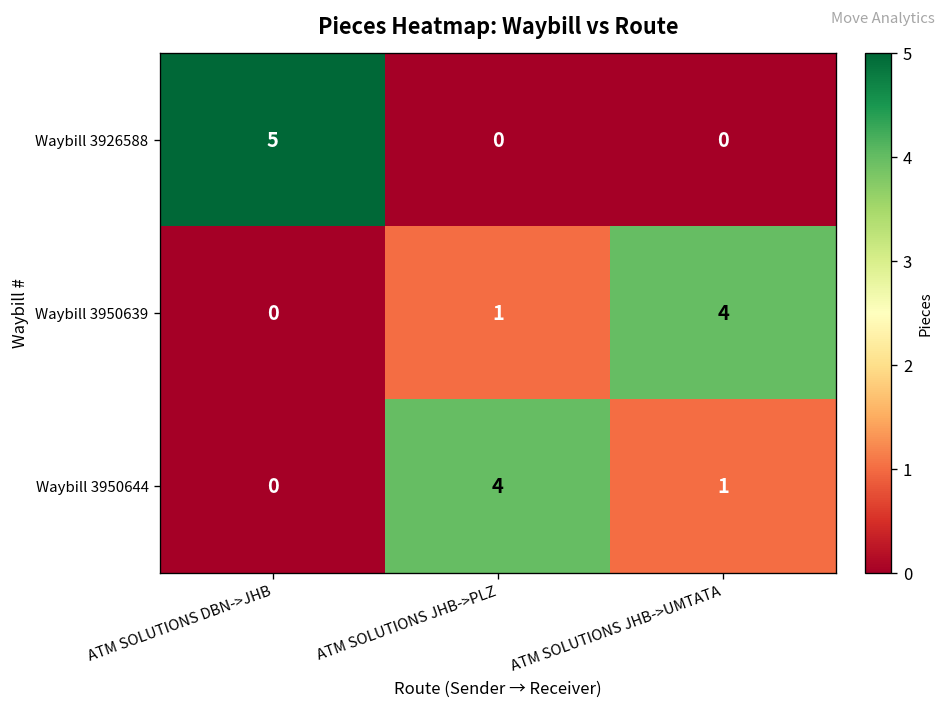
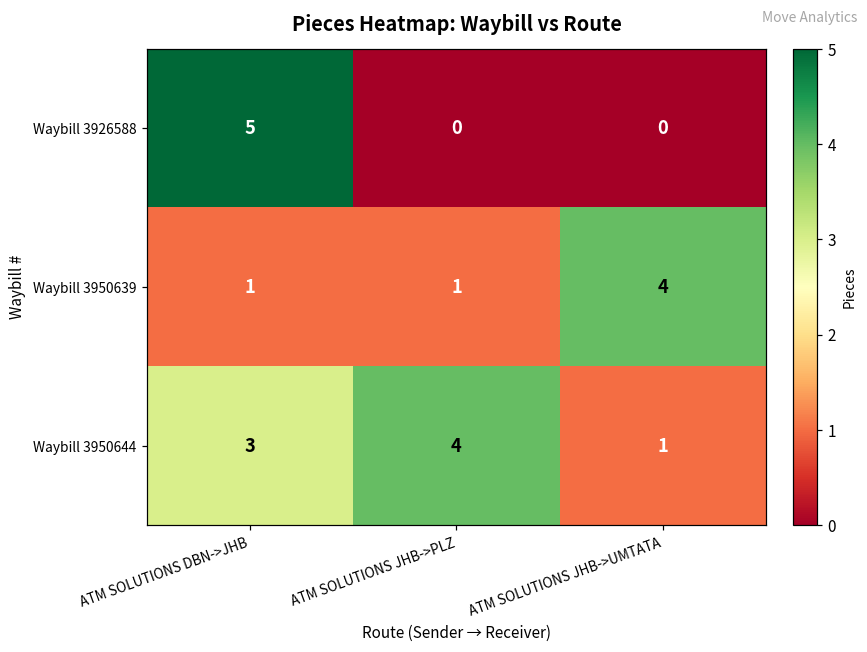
Waybill 3950639, ATM SOLUTIONS DBN->JHB: 0 -> 1
Waybill 3950644, ATM SOLUTIONS DBN->JHB: 0 -> 3
